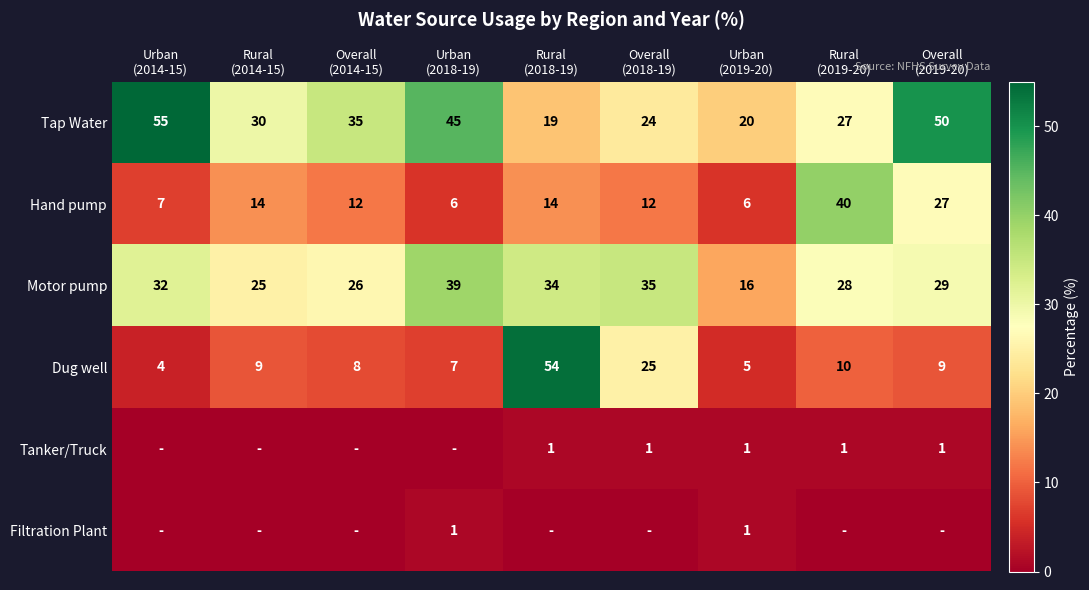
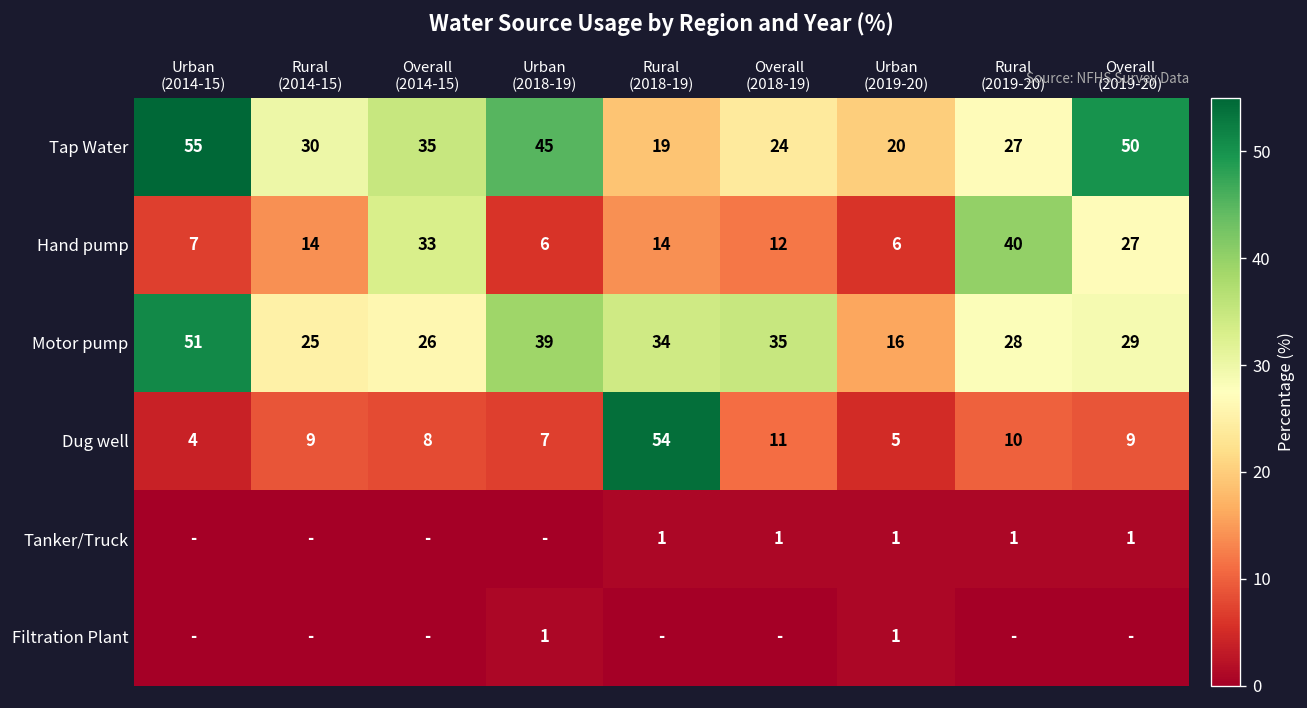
Hand pump, Overall (2014-15): 12 -> 33
Motor pump, Urban (2014-15): 32 -> 51
Dug well, Overall (2018-19): 25 -> 11
